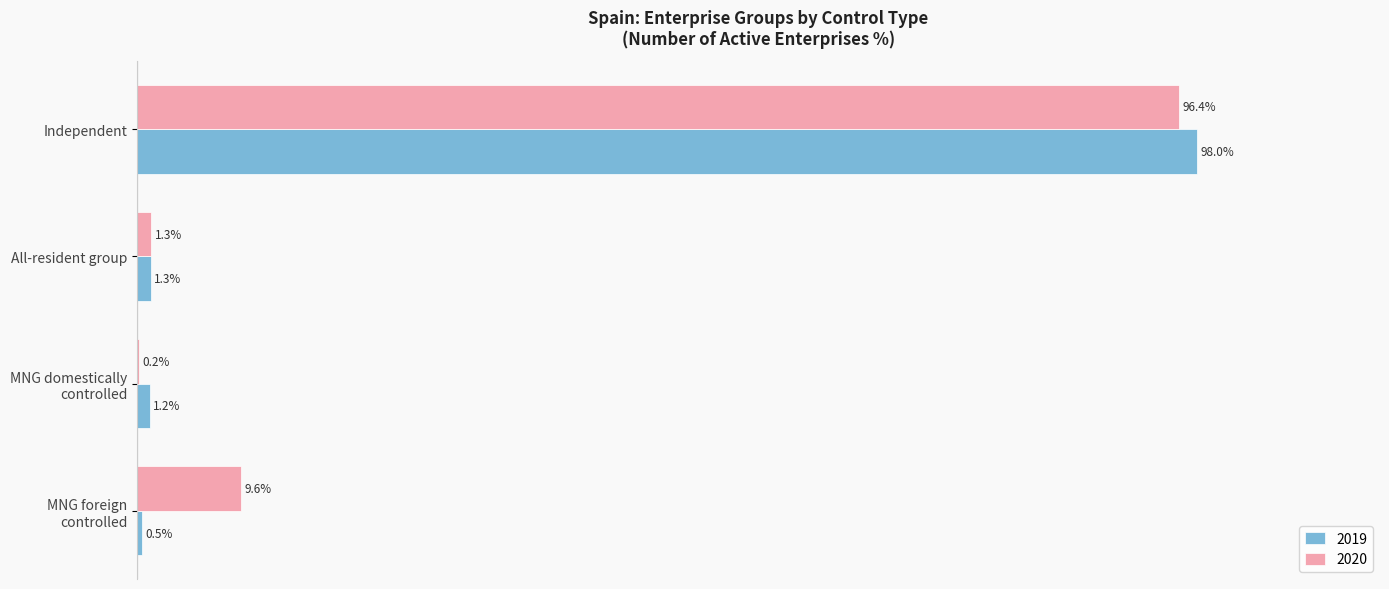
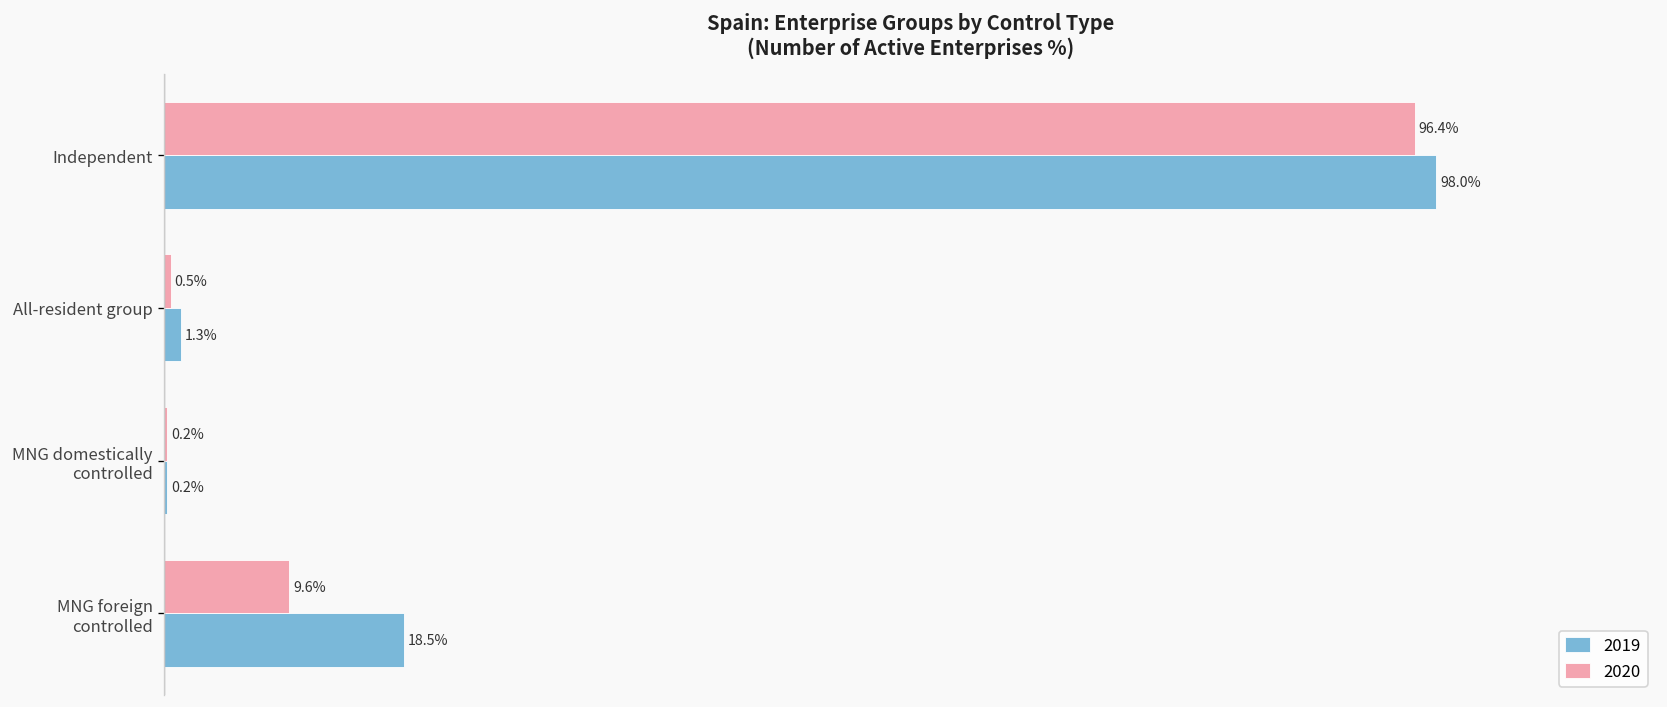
2020, All-resident group: 1.3% -> 0.5%
2019, MNG domestically controlled: 1.2% -> 0.2%
2019, MNG foreign controlled: 0.5% -> 18.5%
